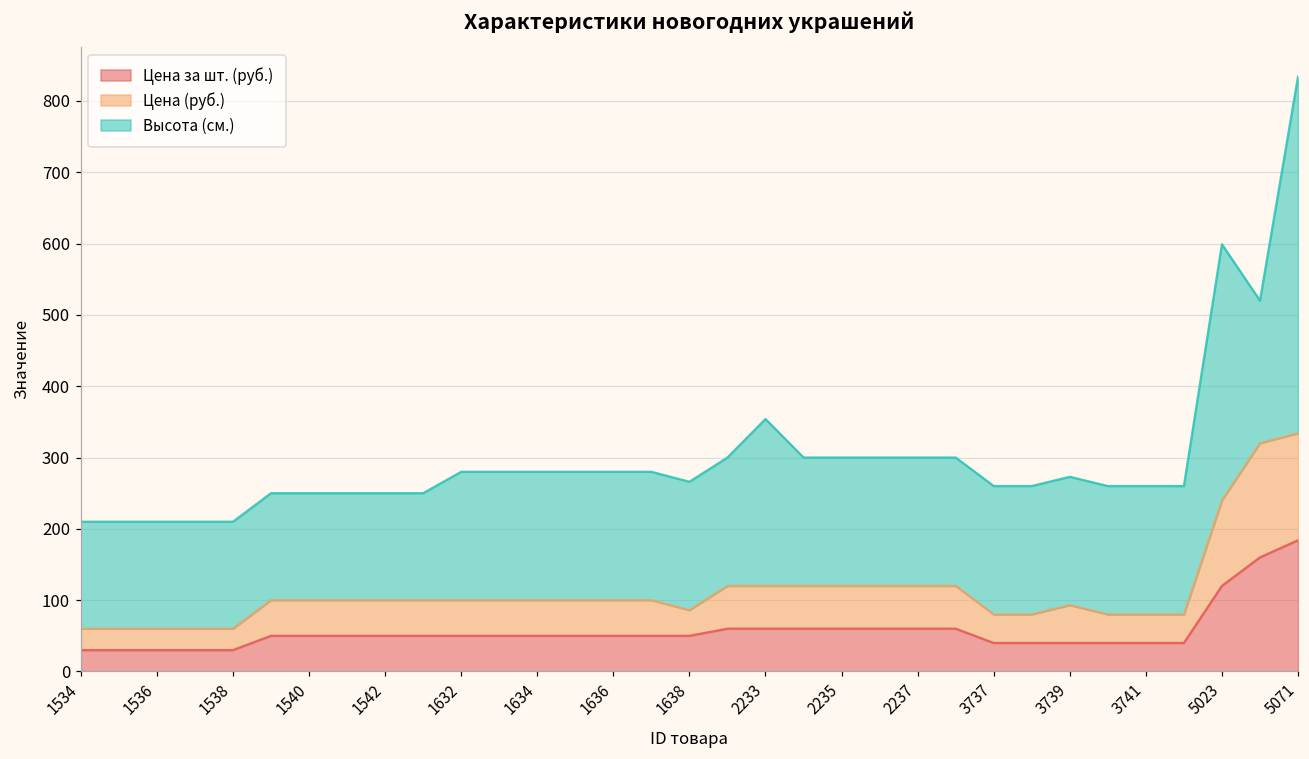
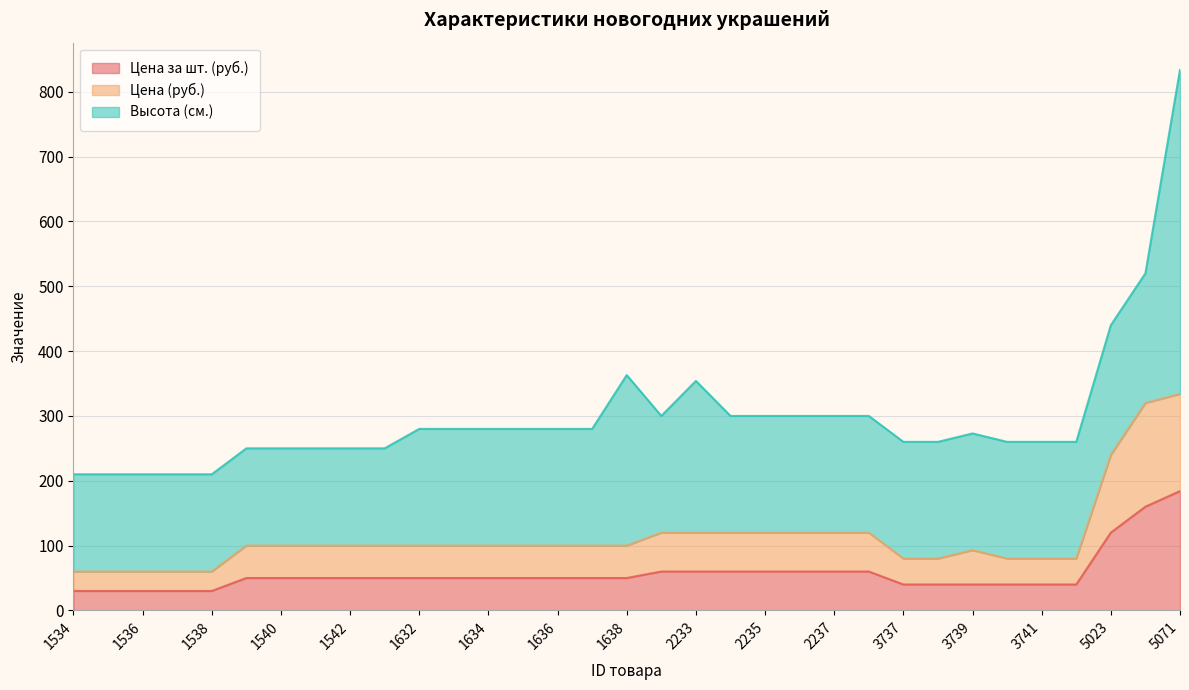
Цена (руб.), 1638: 40 -> 50
Высота (см.), 1638: 180 -> 260
Высота (см.), 5023: 360 -> 200
